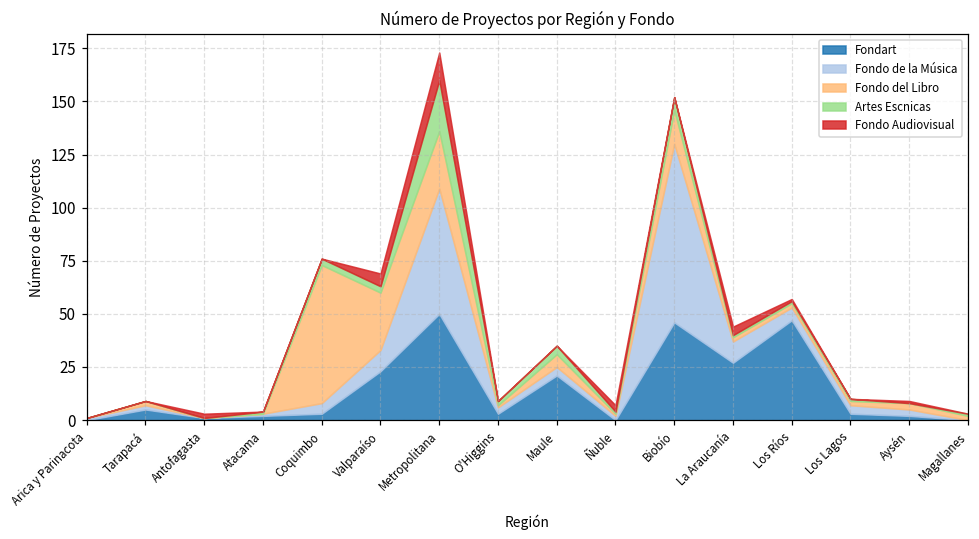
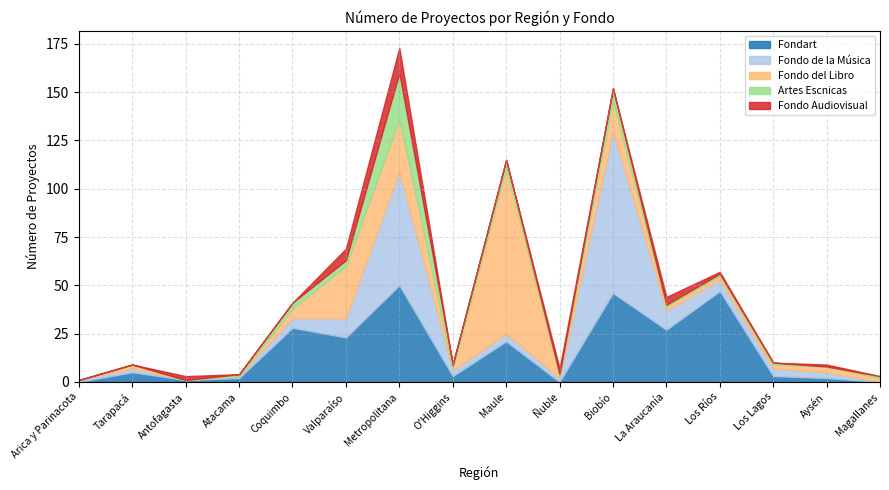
Fondart, Coquimbo: 3 -> 28
Fondo del Libro, Coquimbo: 65 -> 5
Fondo del Libro, Maule: 6 -> 86
